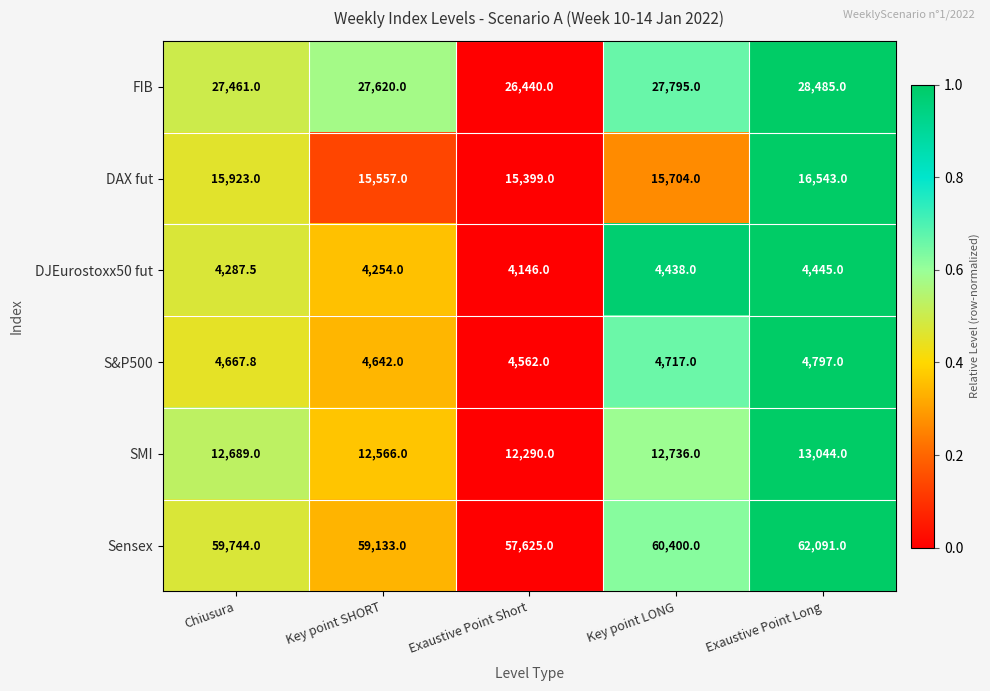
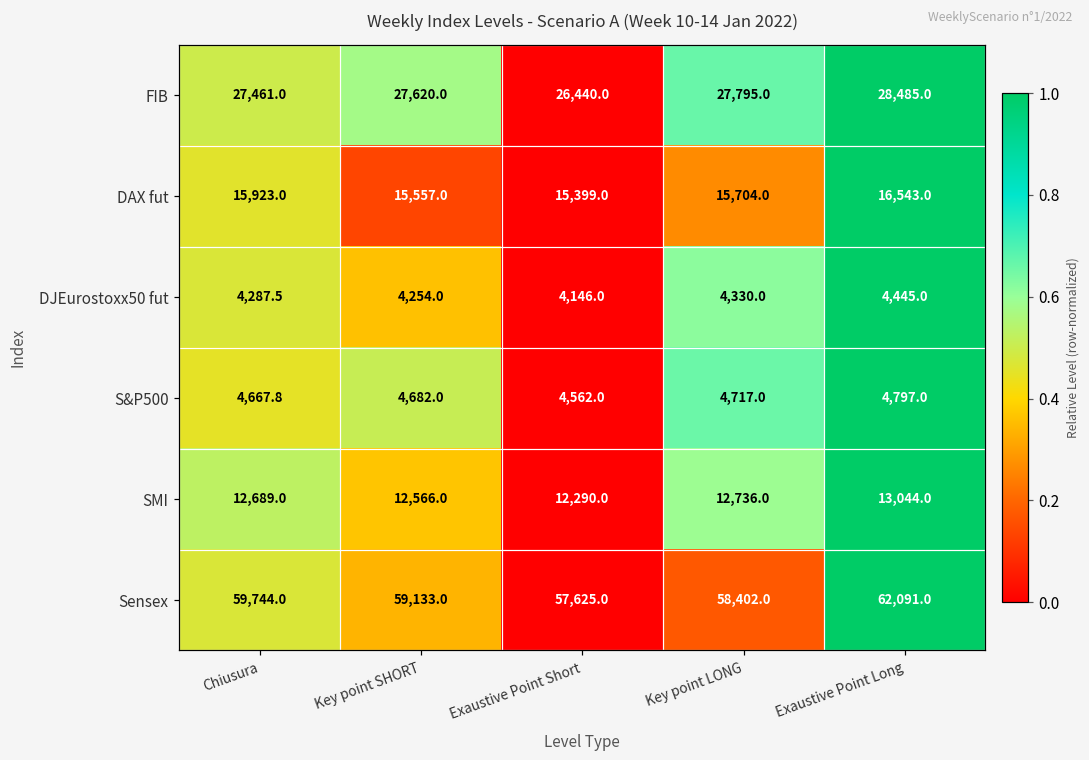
DJEurostoxx50 fut, Key point LONG: 4,438.0 -> 4,330.0
S&P500, Key point SHORT: 4,642.0 -> 4,682.0
Sensex, Key point LONG: 60,400.0 -> 58,402.0
